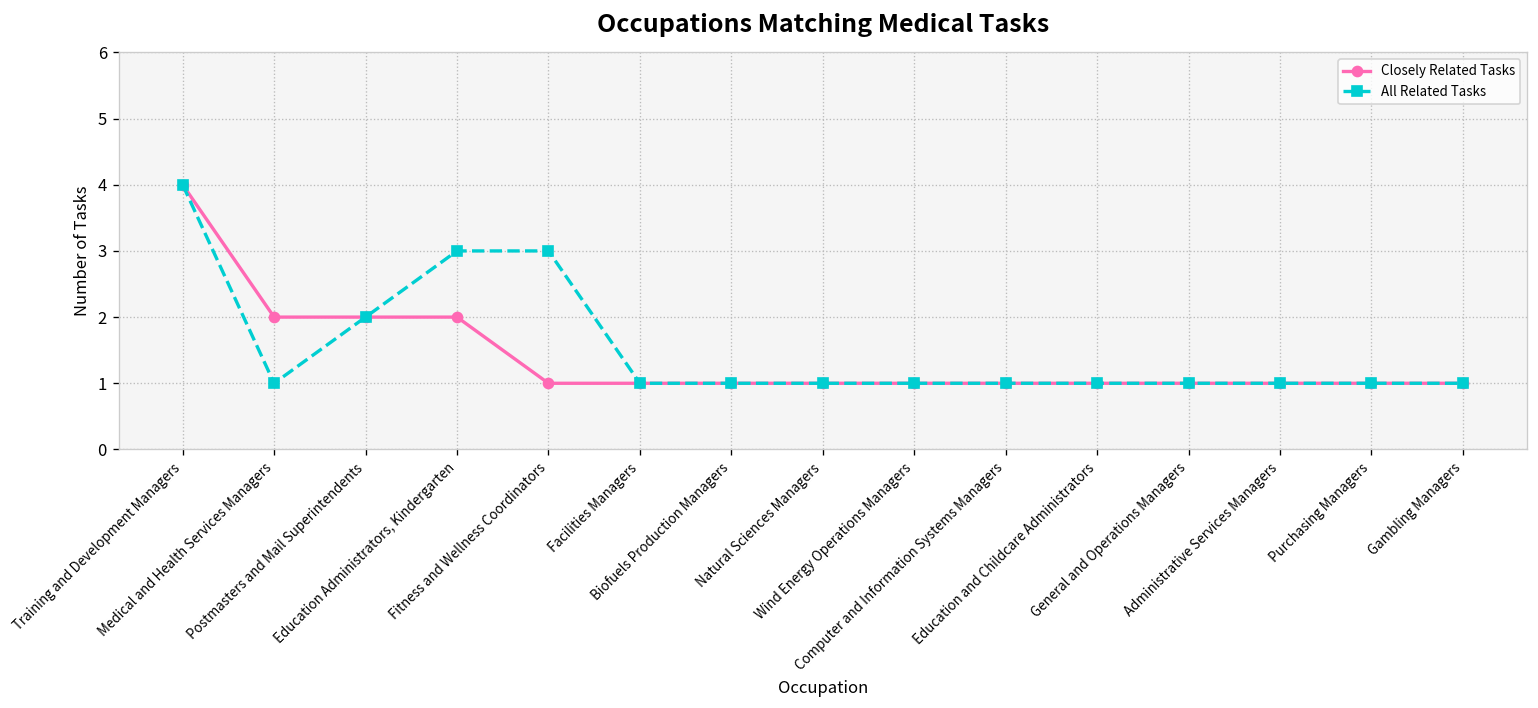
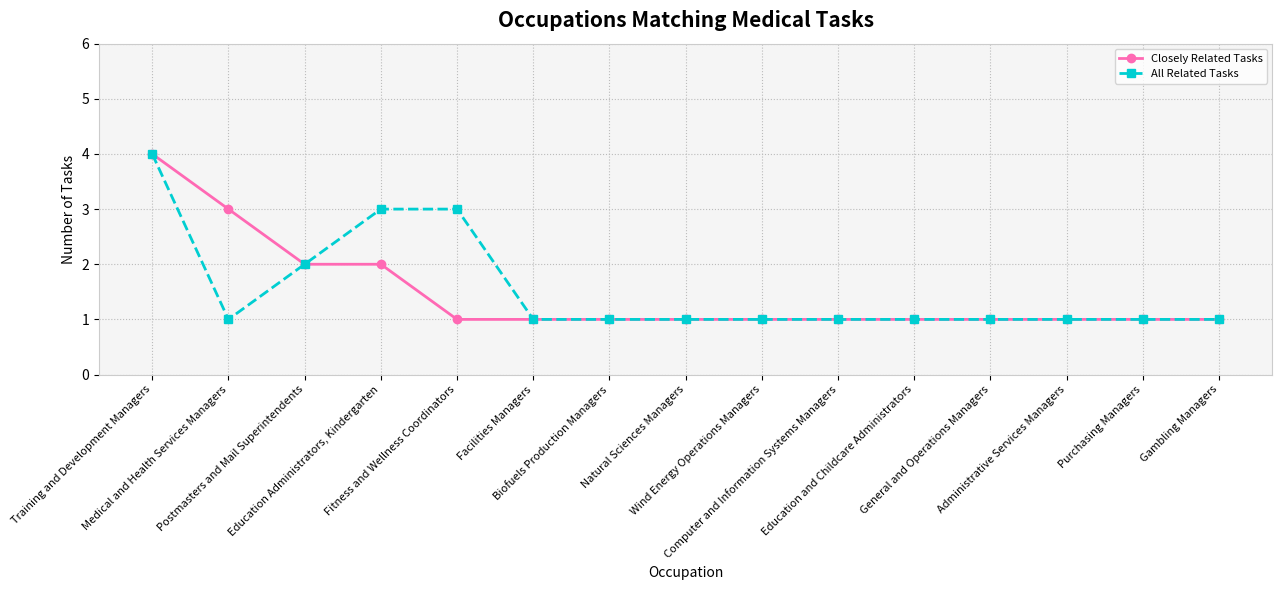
Closely Related Tasks, Medical and Health Services Managers: 2 -> 3
